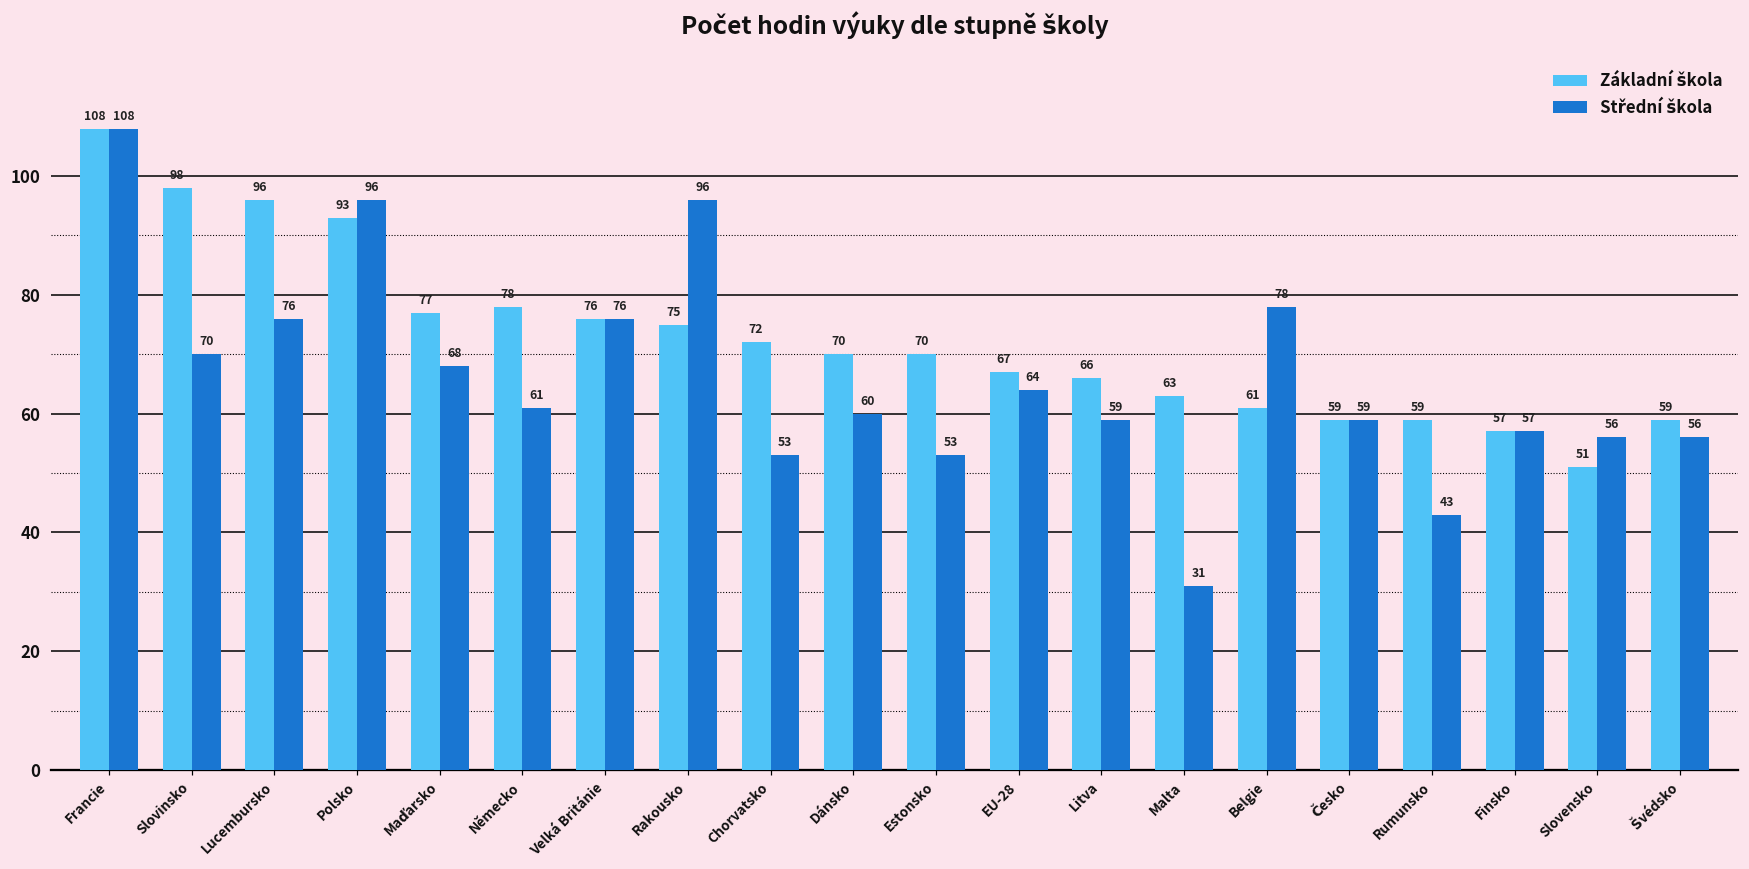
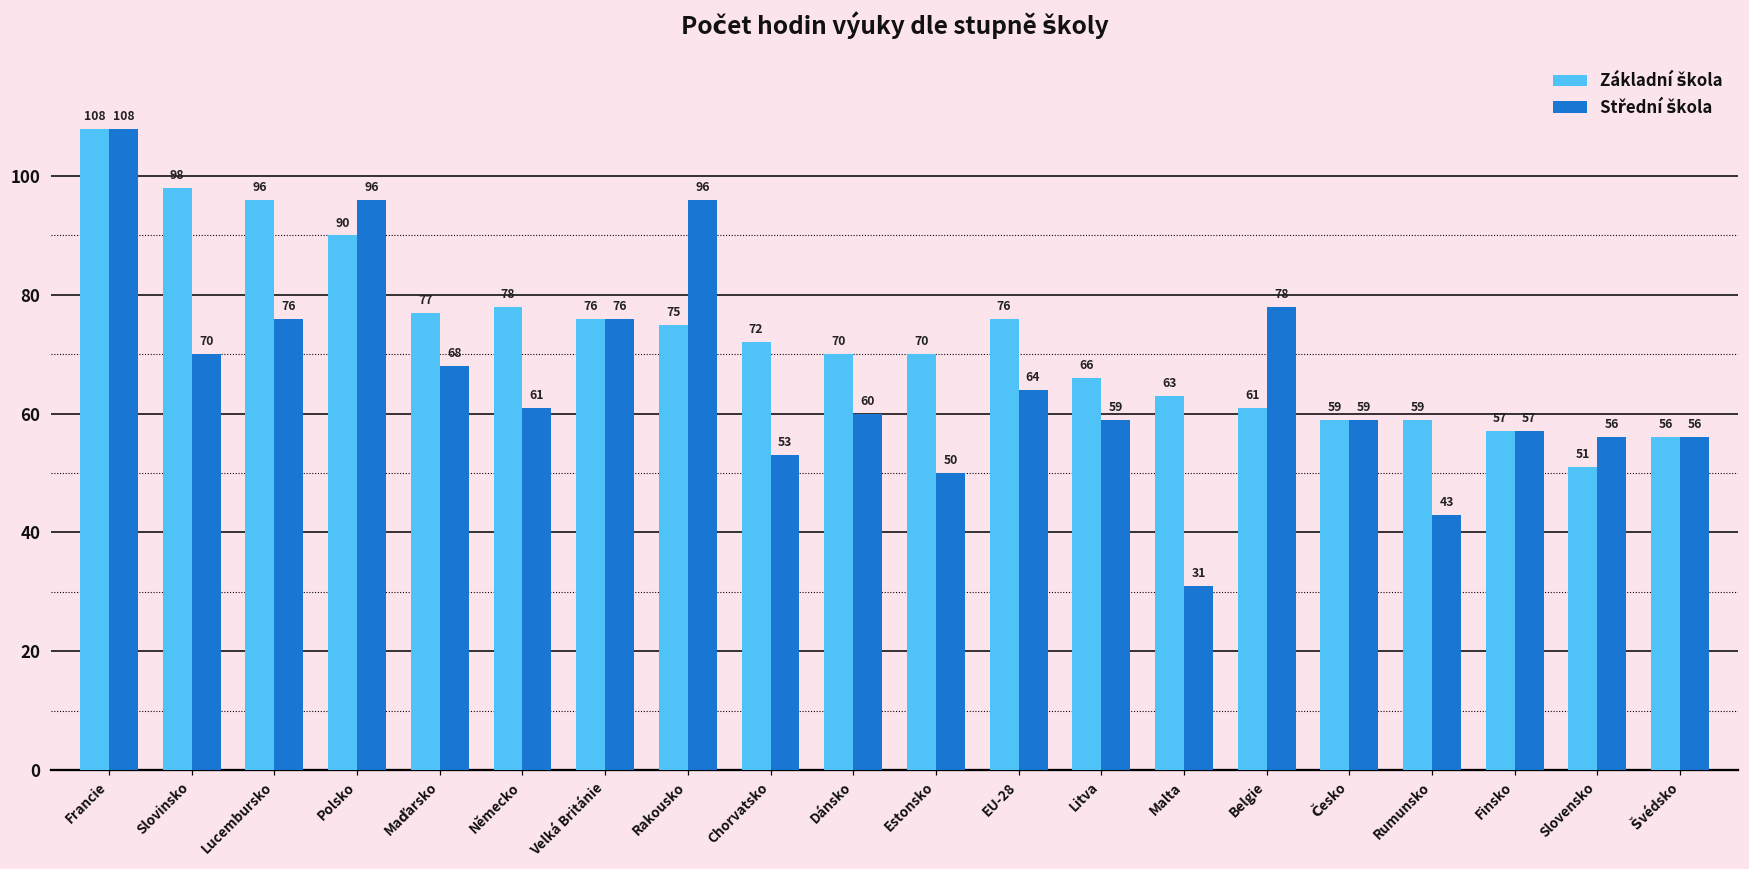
Základní škola, Polsko: 93 -> 90
Střední škola, Estonsko: 53 -> 50
Základní škola, EU-28: 67 -> 76
Základní škola, Švédsko: 59 -> 56
